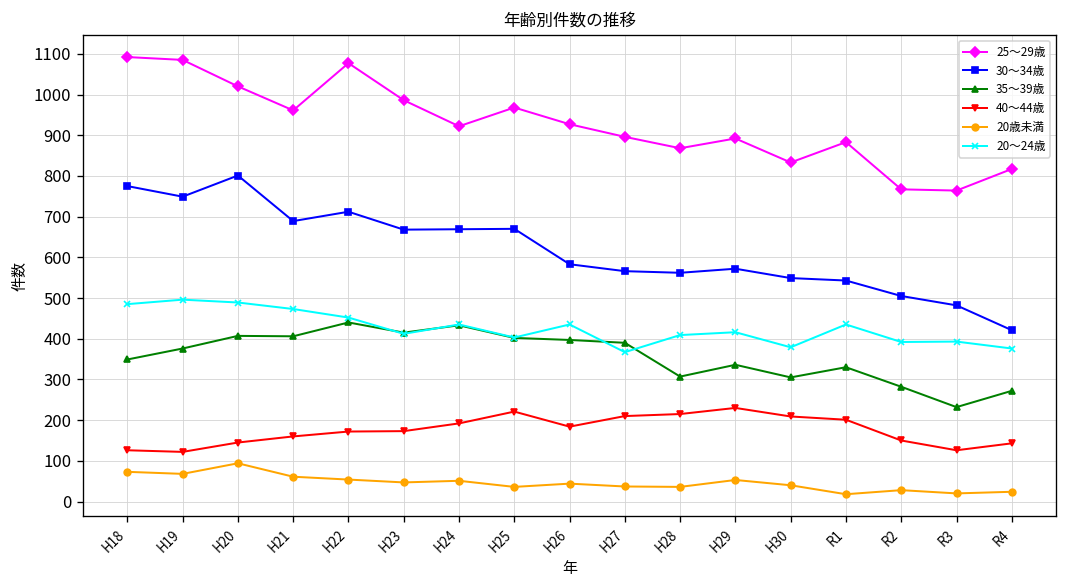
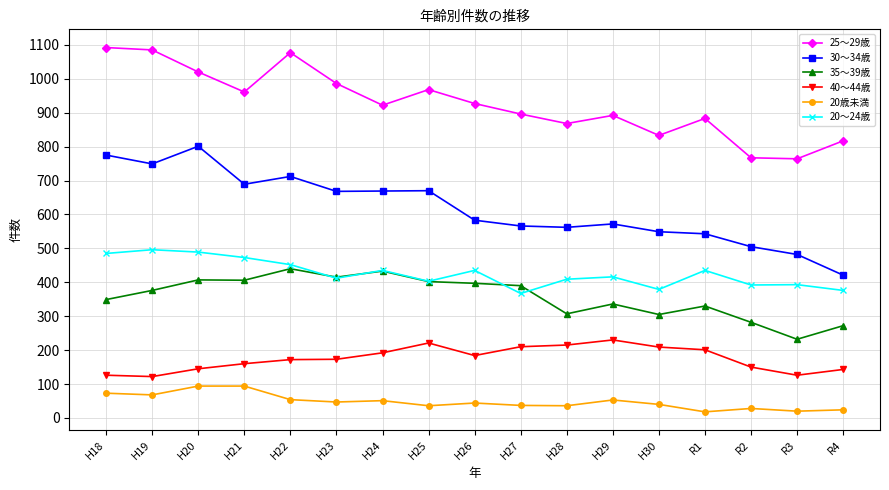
20歳未満, H21: 60 -> 90
